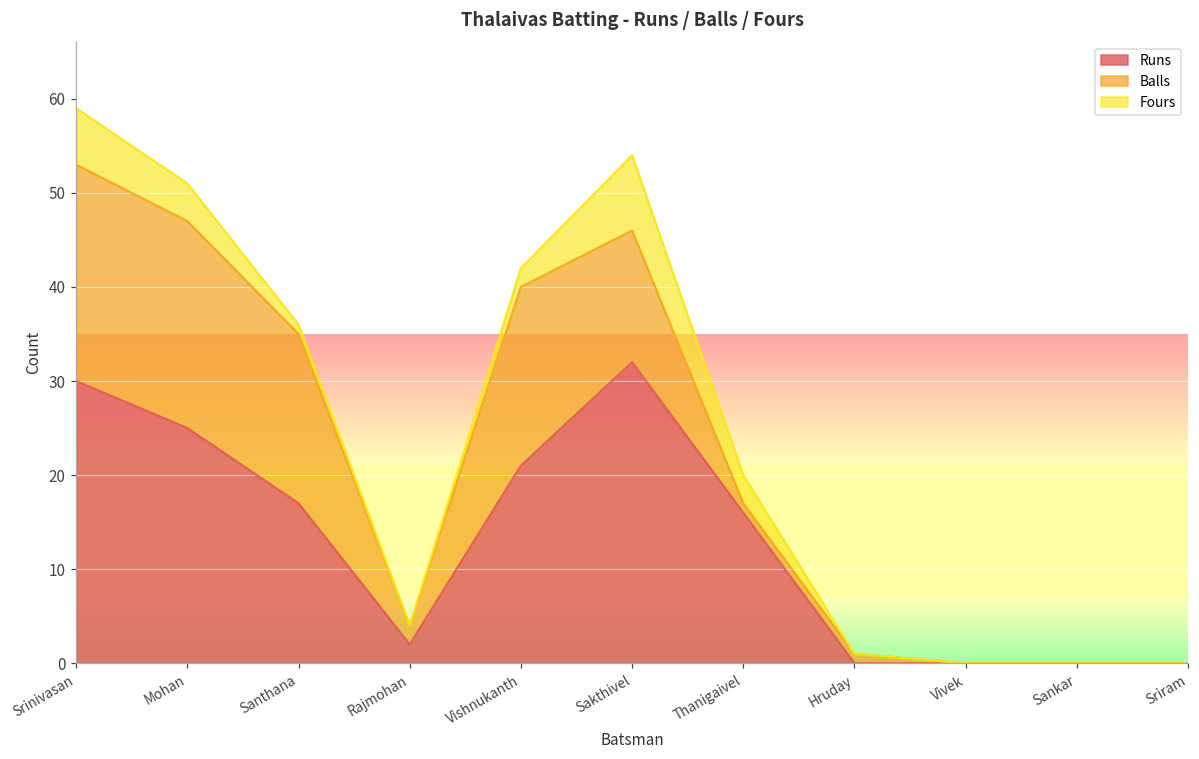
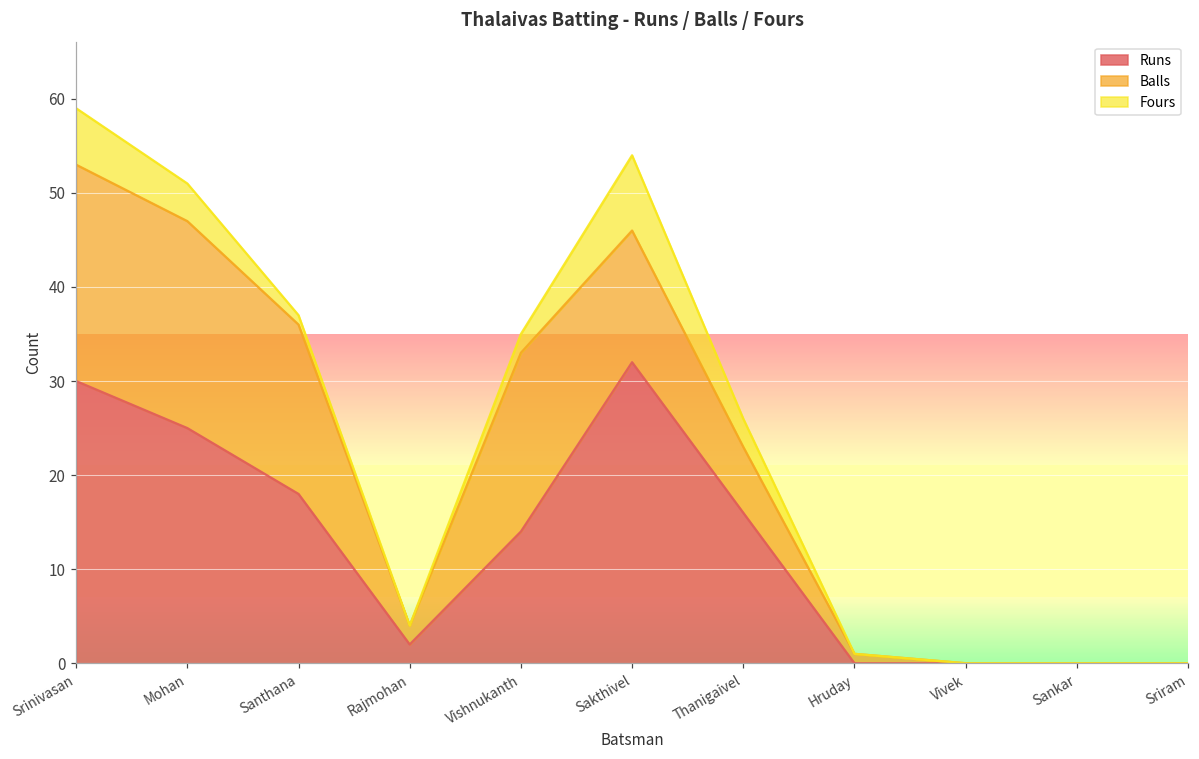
Runs, Santhana: 17 -> 18
Runs, Vishnukanth: 21 -> 14
Balls, Thanigaivel: 1 -> 7
